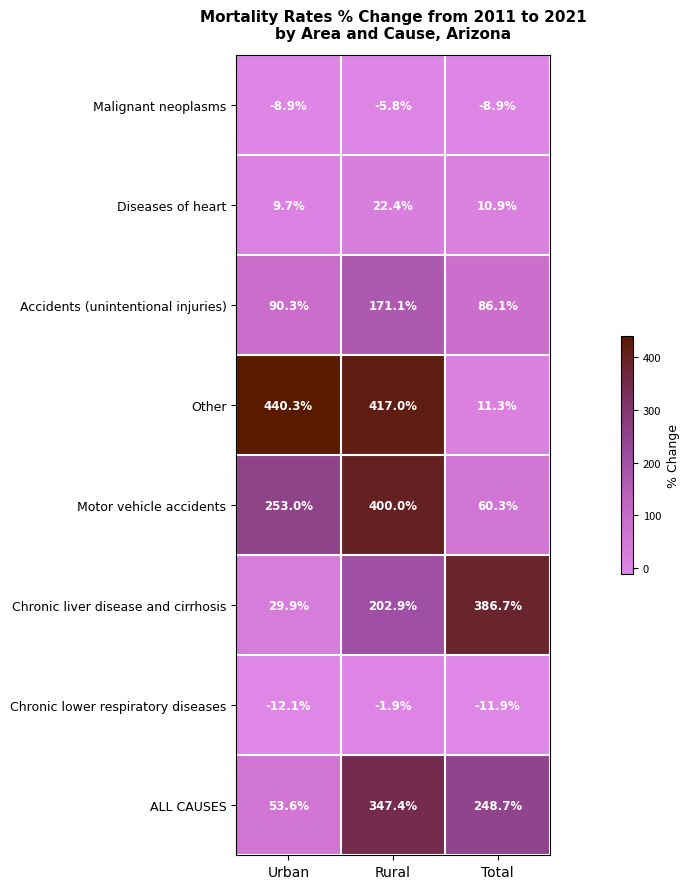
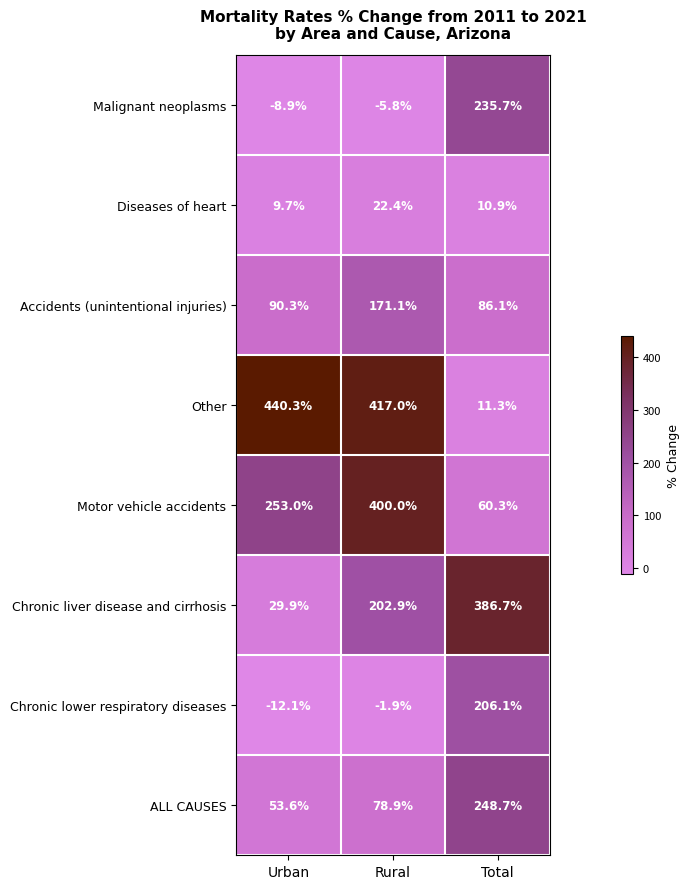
Malignant neoplasms, Total: -8.9% -> 235.7%
Chronic lower respiratory diseases, Total: -11.9% -> 206.1%
ALL CAUSES, Rural: 347.4% -> 78.9%
